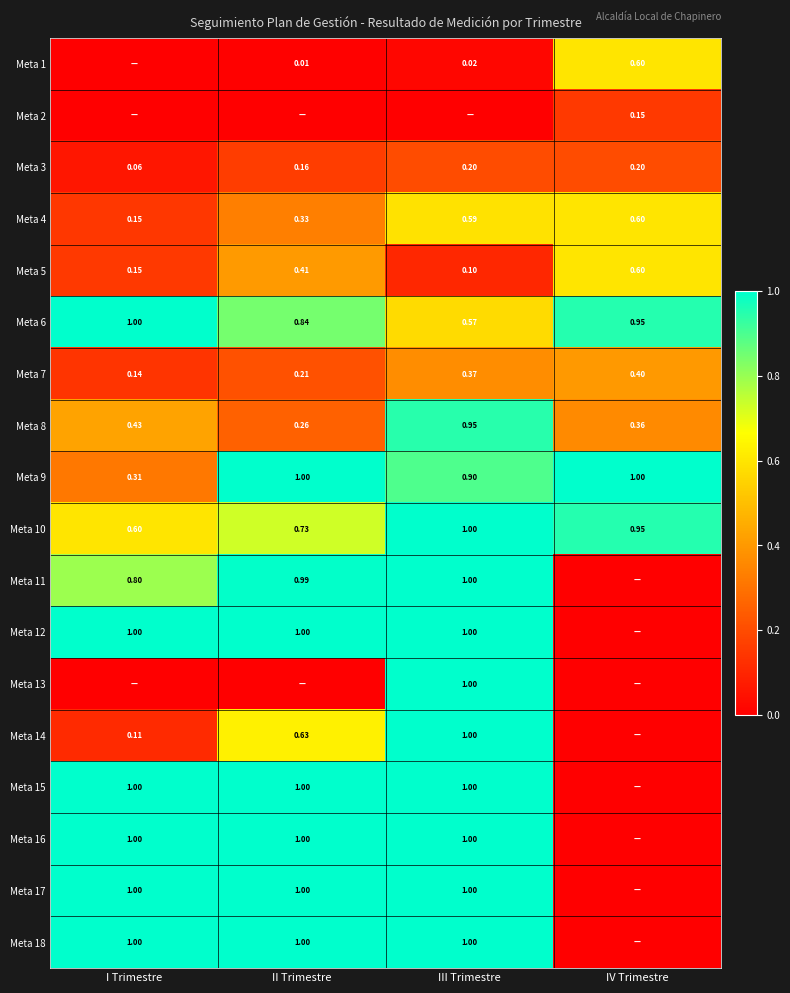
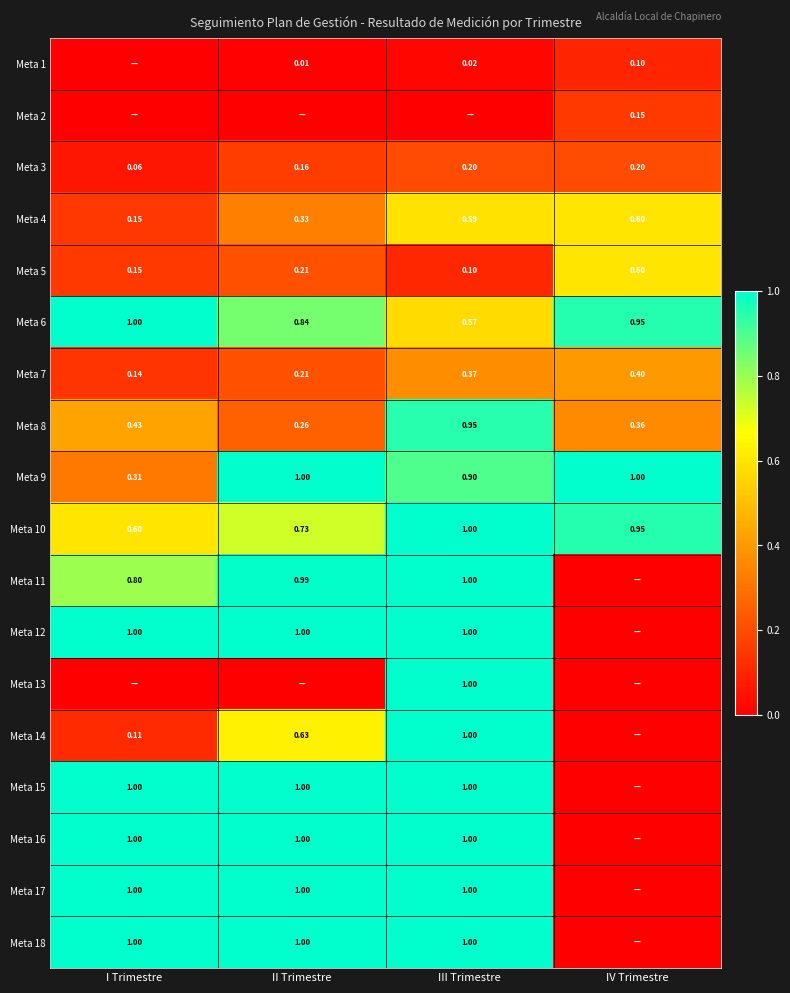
Meta 1, IV Trimestre: 0.60 -> 0.10
Meta 5, II Trimestre: 0.41 -> 0.21
